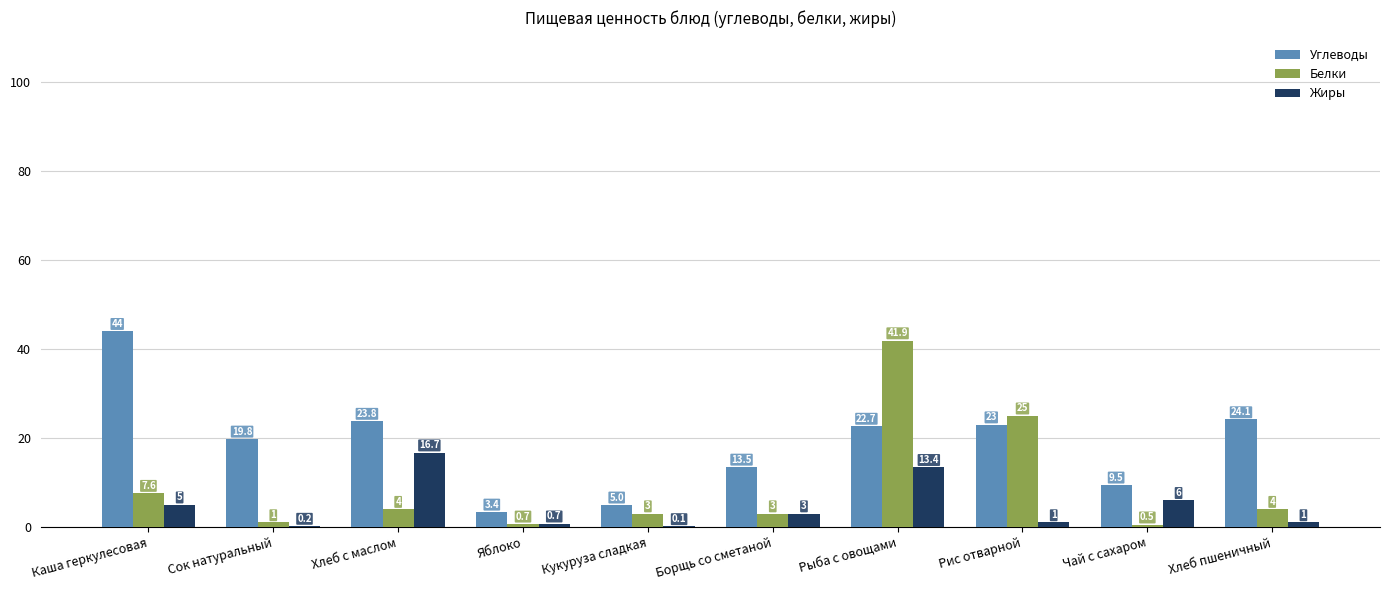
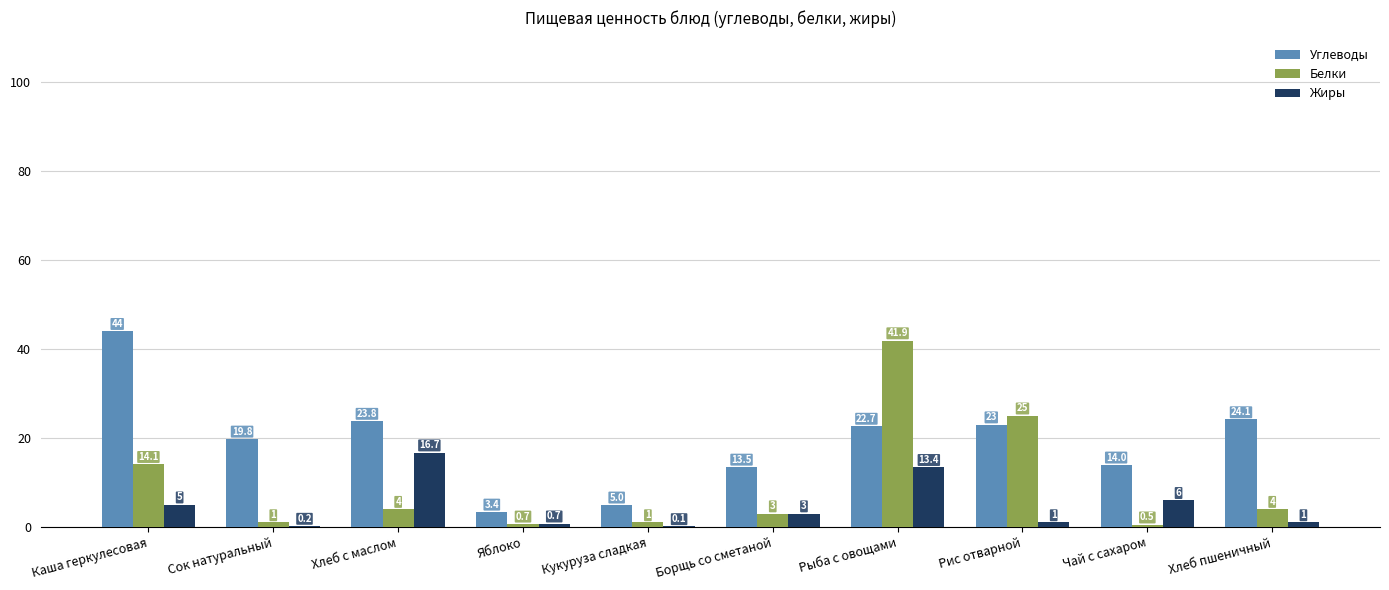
Белки, Каша геркулесовая: 7.6 -> 14.1
Белки, Кукуруза сладкая: 3 -> 1
Углеводы, Чай с сахаром: 9.5 -> 14.0
